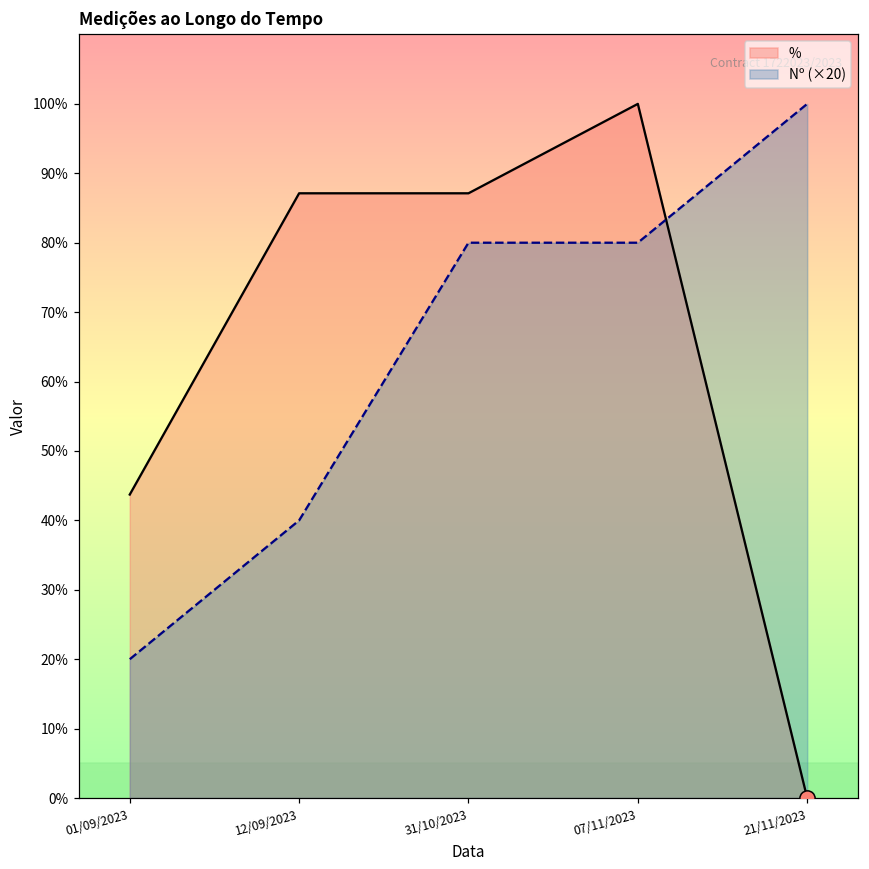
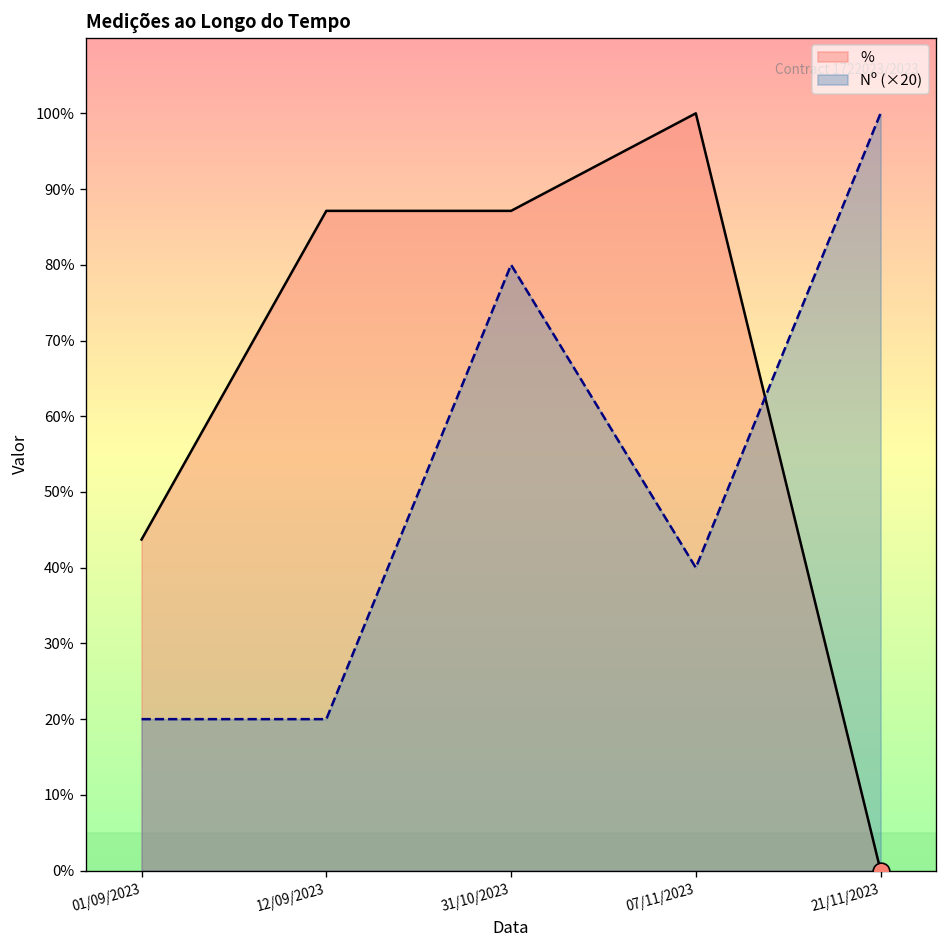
Nº (×20), 12/09/2023: 40% -> 20%
Nº (×20), 07/11/2023: 80% -> 40%
